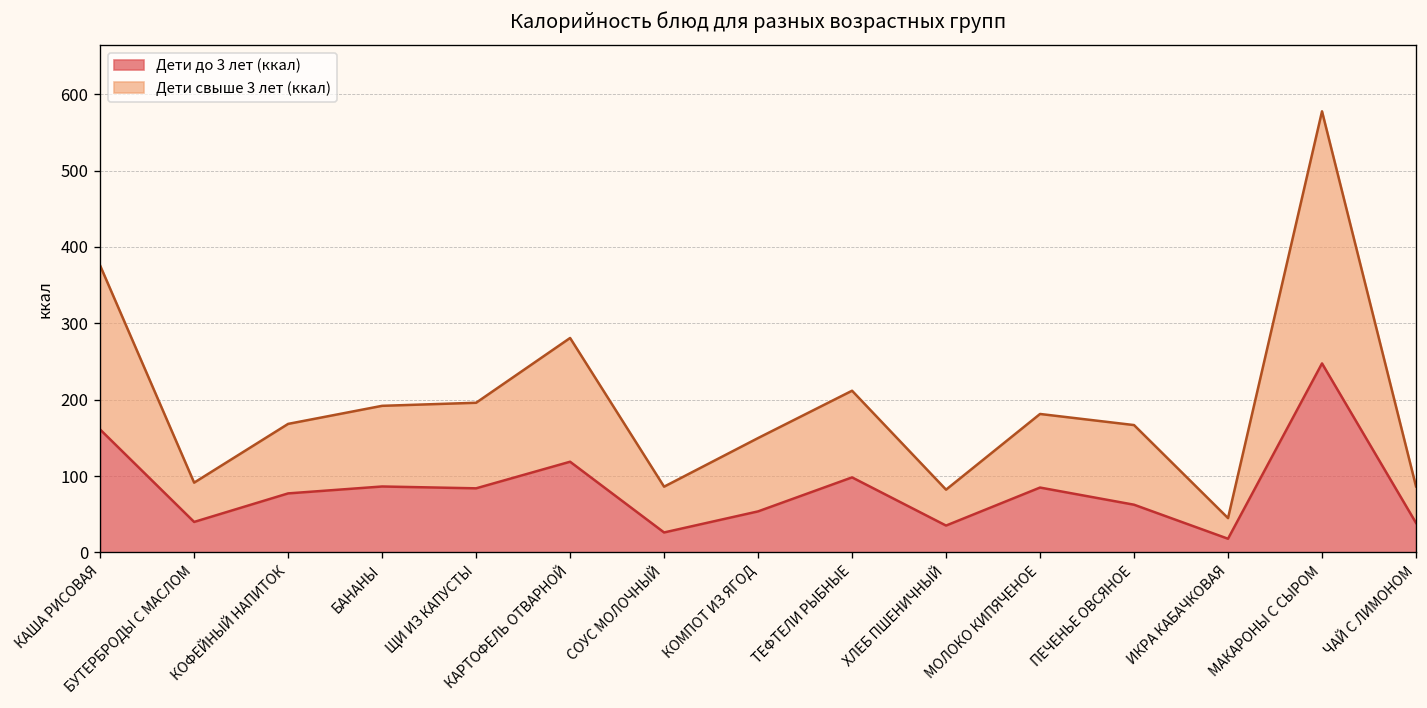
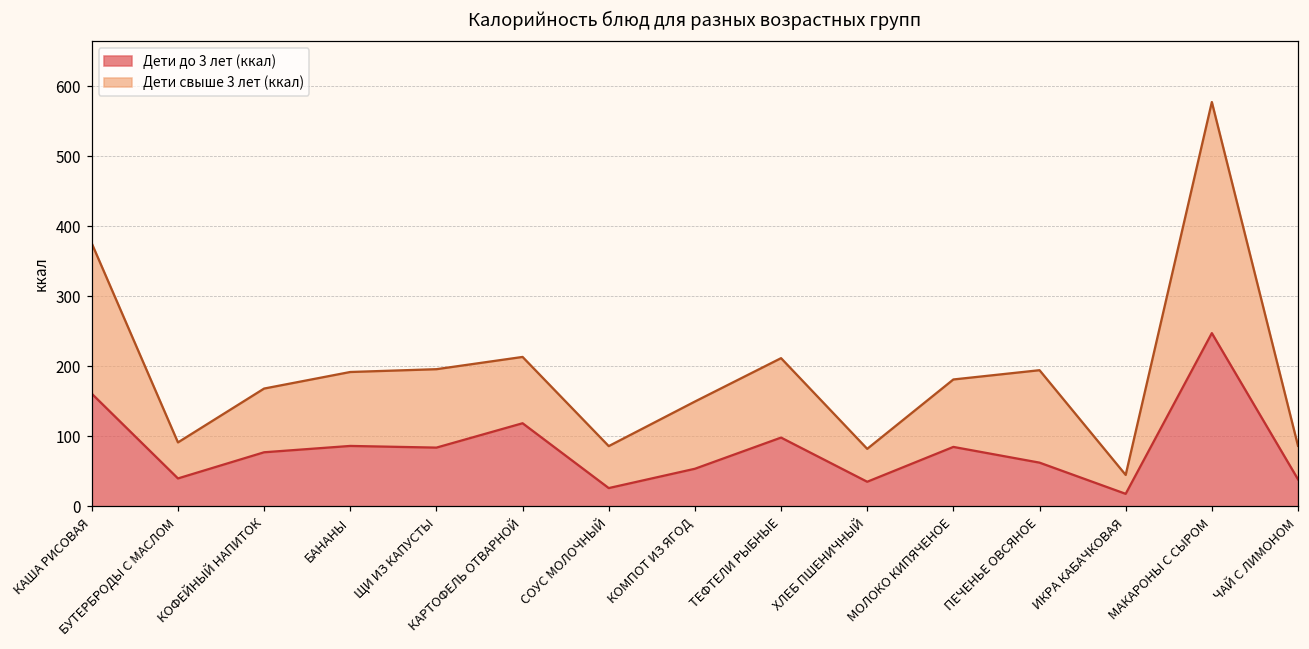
Дети свыше 3 лет (ккал), КАРТОФЕЛЬ ОТВАРНОЙ: 160 -> 90
Дети свыше 3 лет (ккал), ПЕЧЕНЬЕ ОВСЯНОЕ: 100 -> 130
